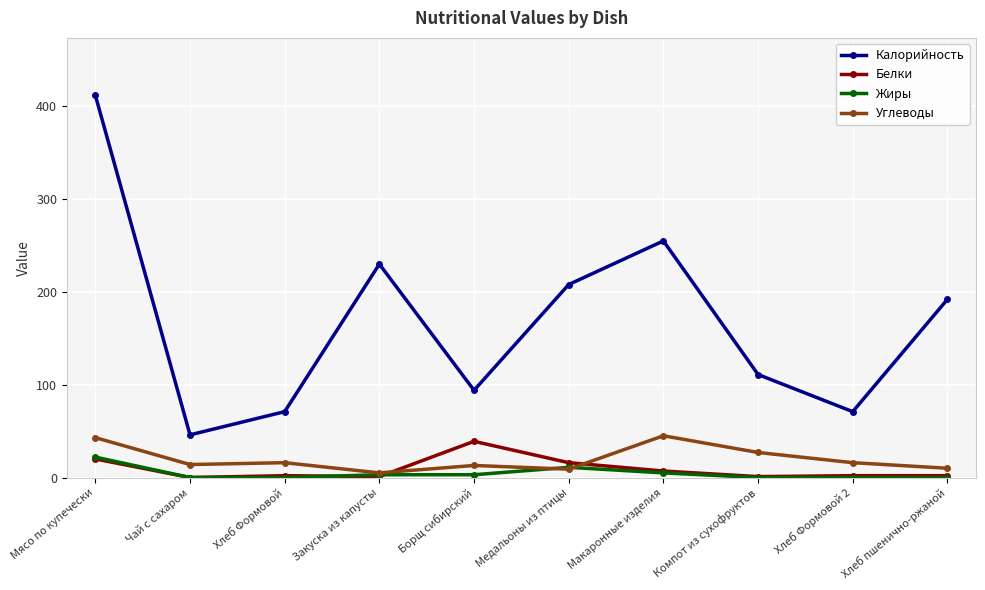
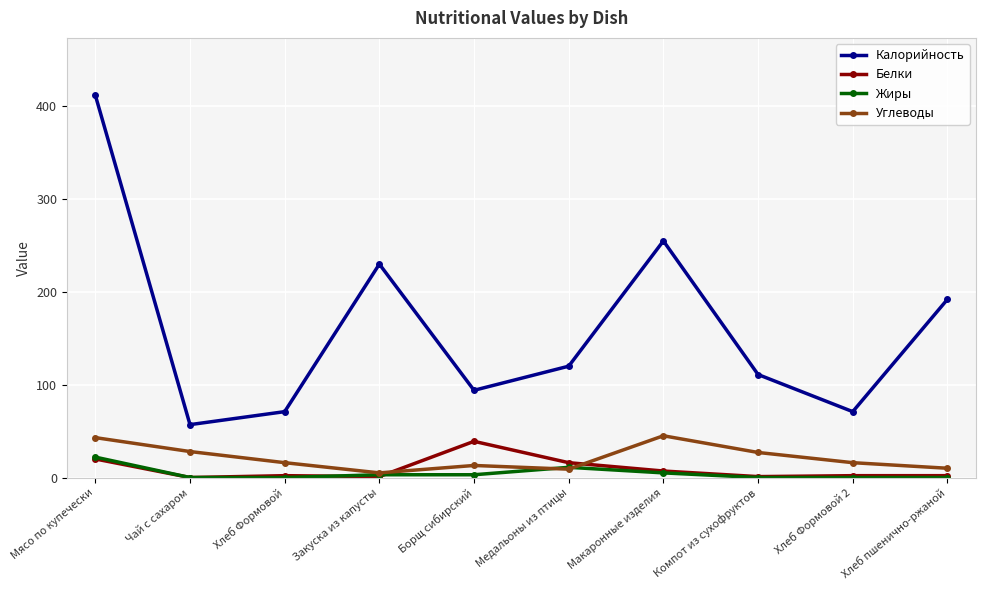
Калорийность, Чай с сахаром: 50 -> 60
Углеводы, Чай с сахаром: 10 -> 30
Калорийность, Медальоны из птицы: 210 -> 120
